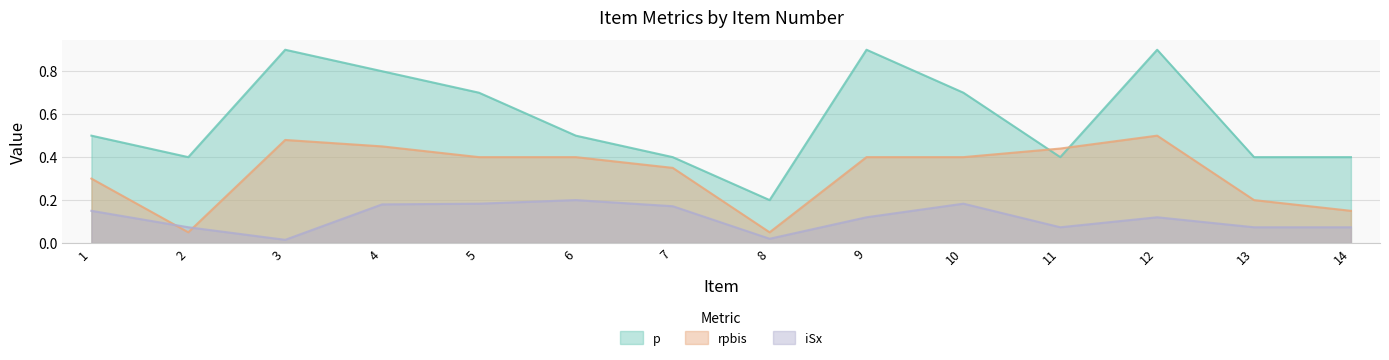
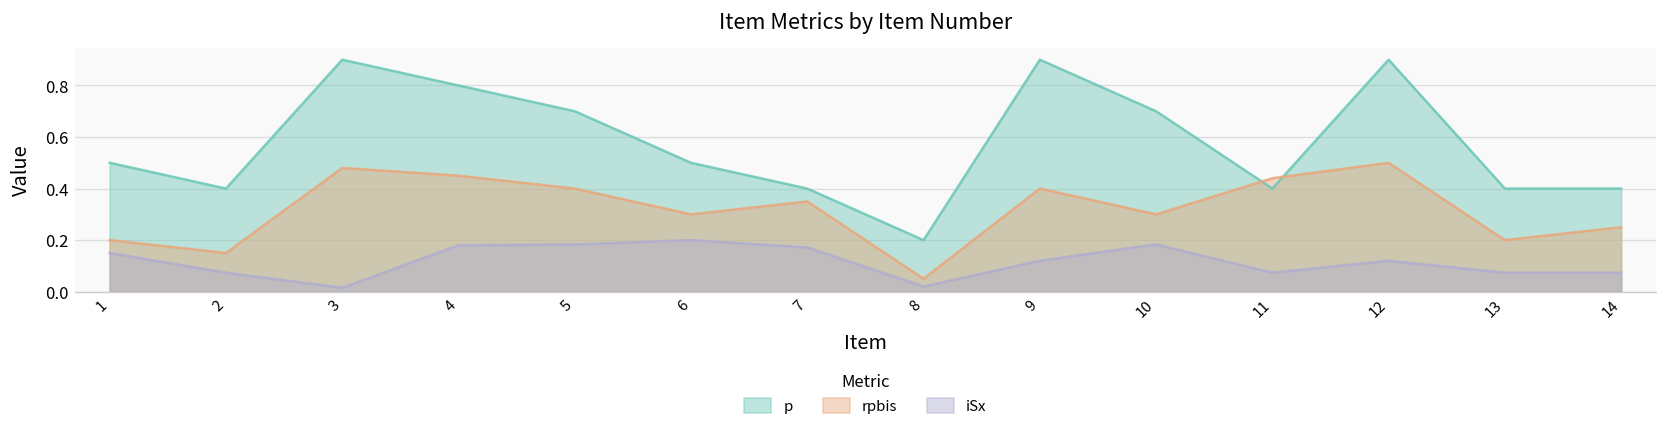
rpbis, 1: 0.3 -> 0.2
rpbis, 2: 0.05 -> 0.15
rpbis, 6: 0.4 -> 0.3
rpbis, 10: 0.4 -> 0.3
rpbis, 14: 0.15 -> 0.25
